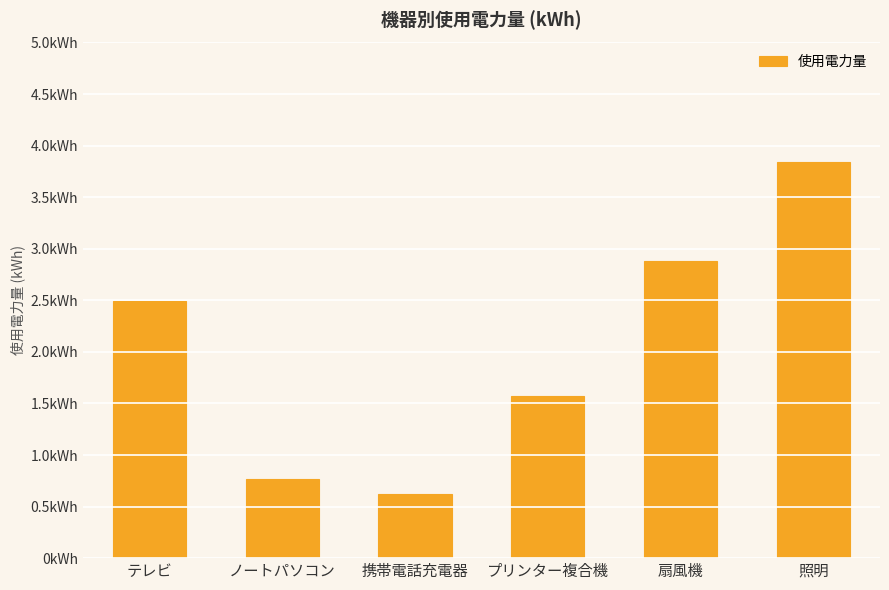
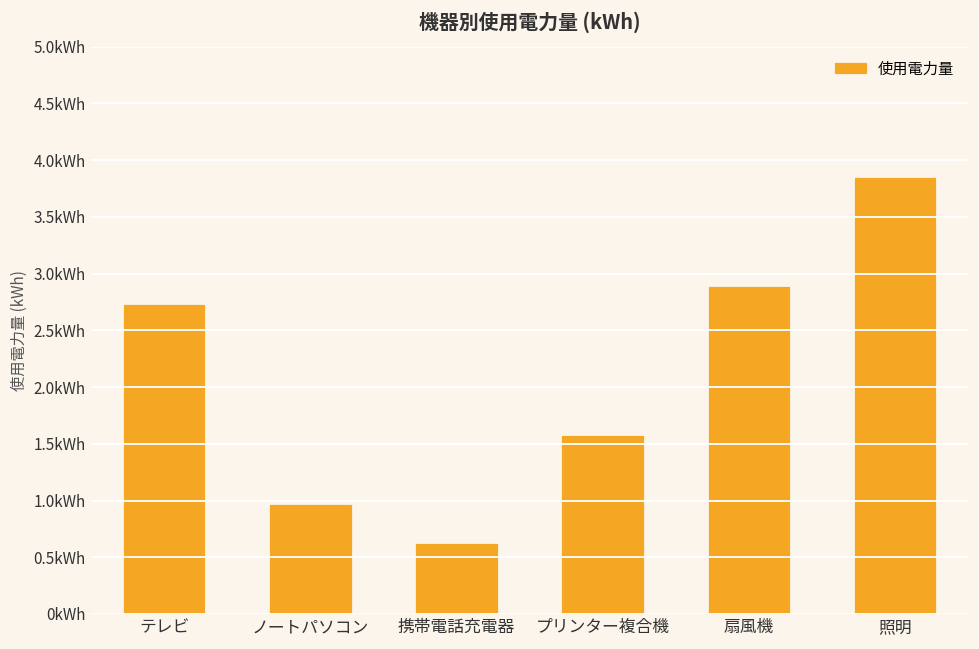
テレビ: 2.49kWh -> 2.72kWh
ノートパソコン: 0.77kWh -> 0.96kWh
